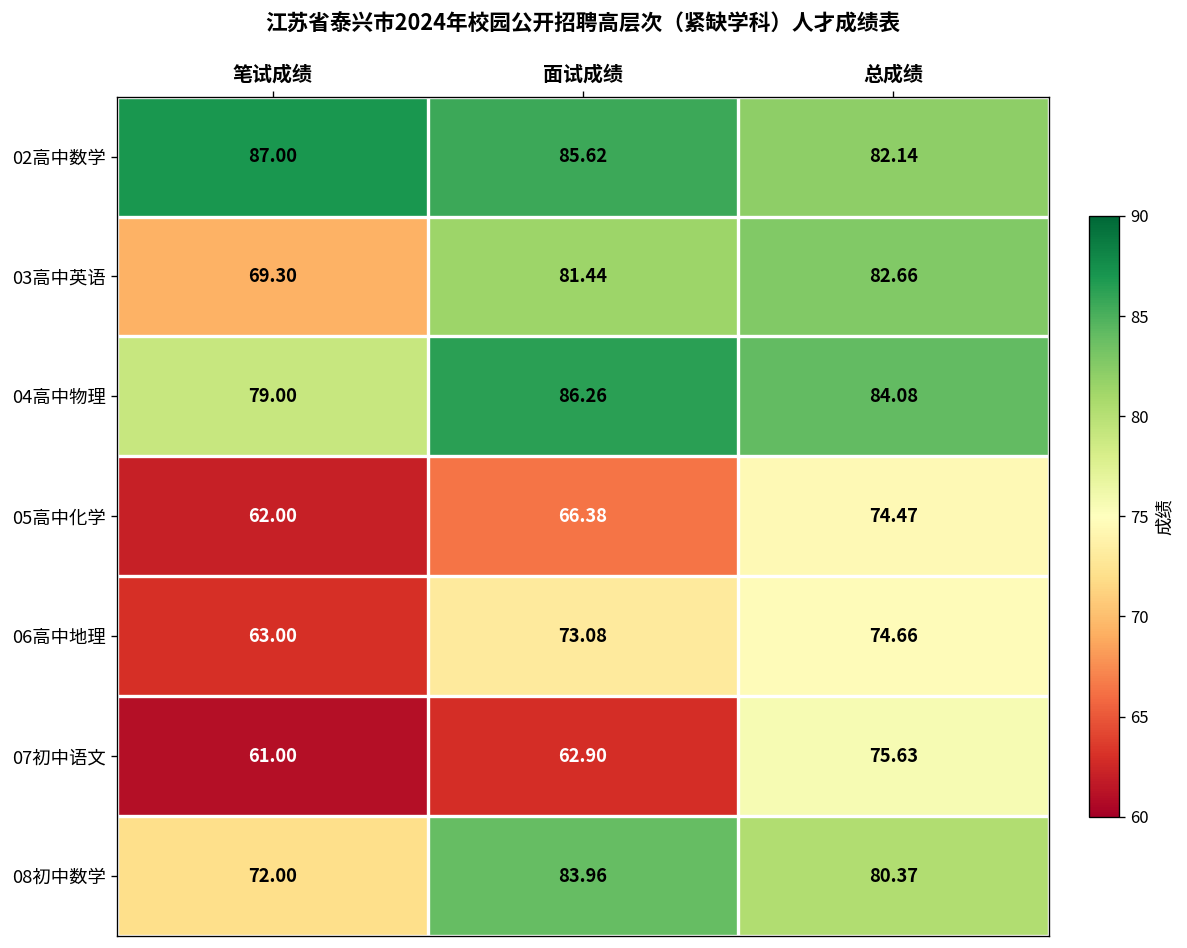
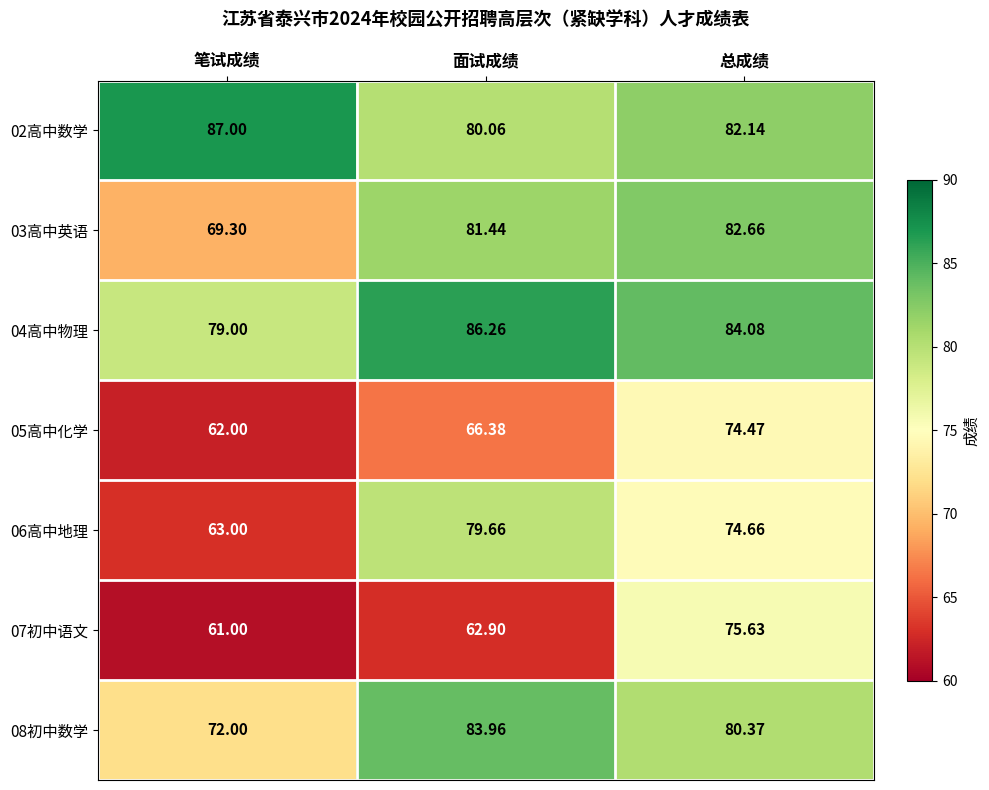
02高中数学, 面试成绩: 85.62 -> 80.06
06高中地理, 面试成绩: 73.08 -> 79.66
